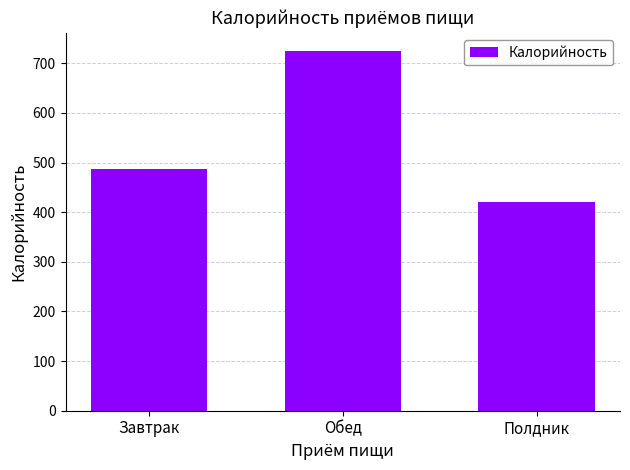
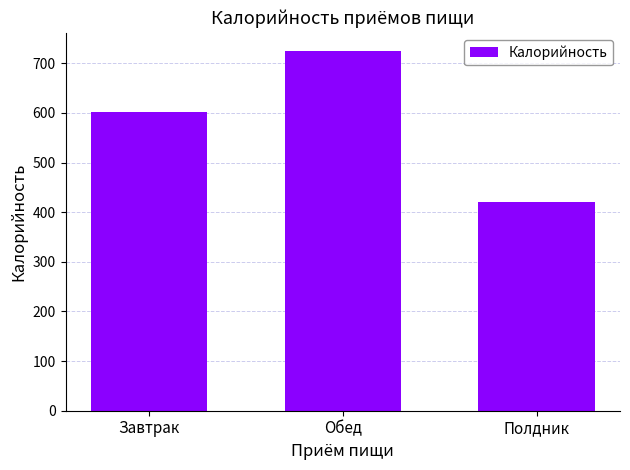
Завтрак: 490 -> 600
